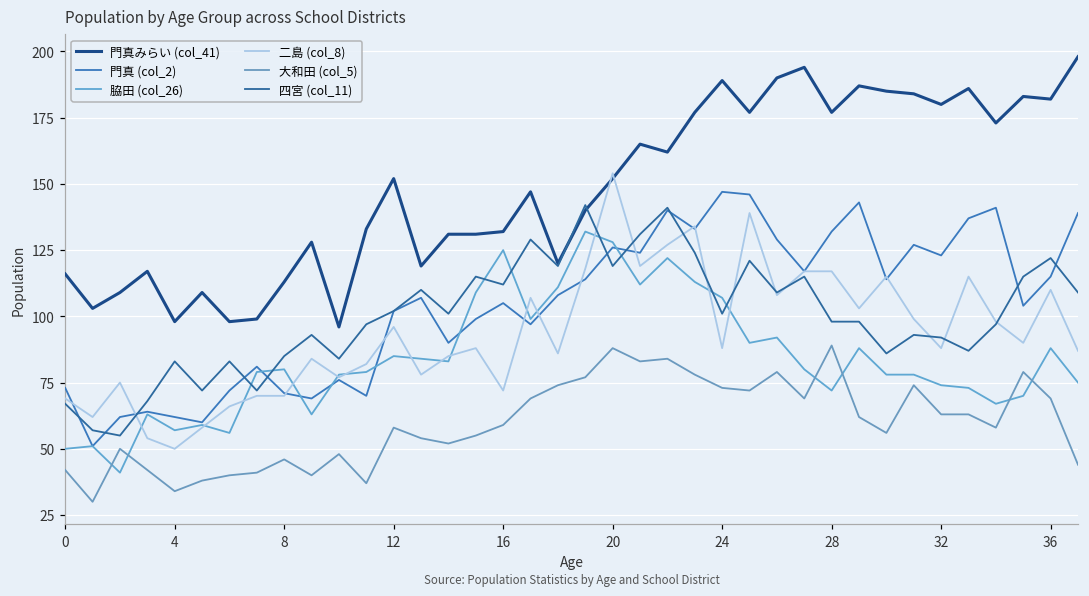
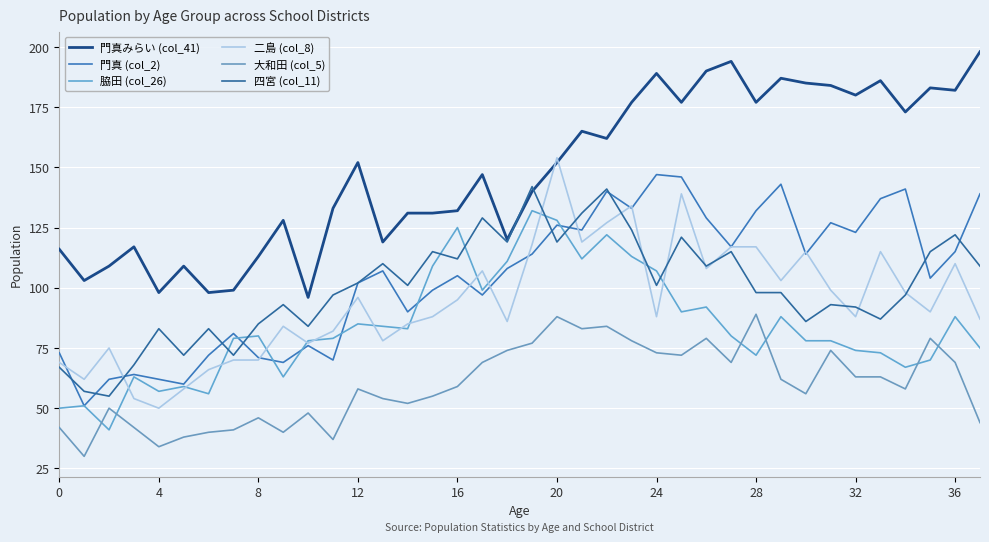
二島 (col_8), 16: 72 -> 95
